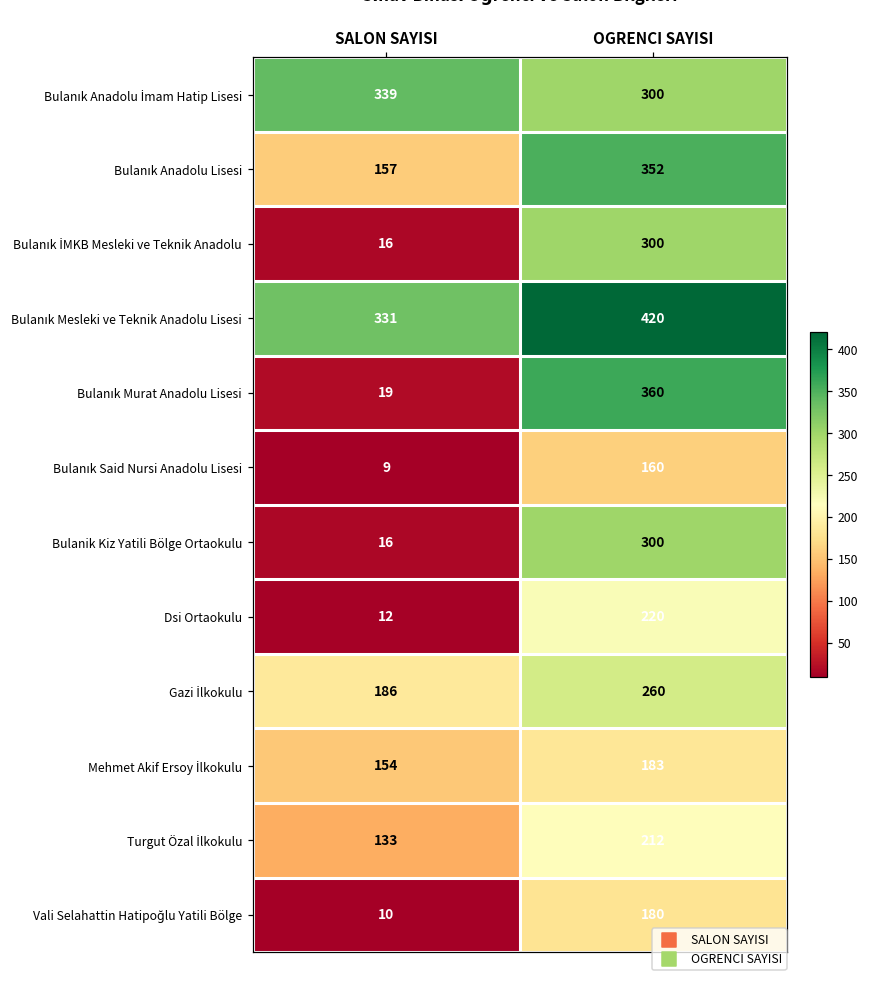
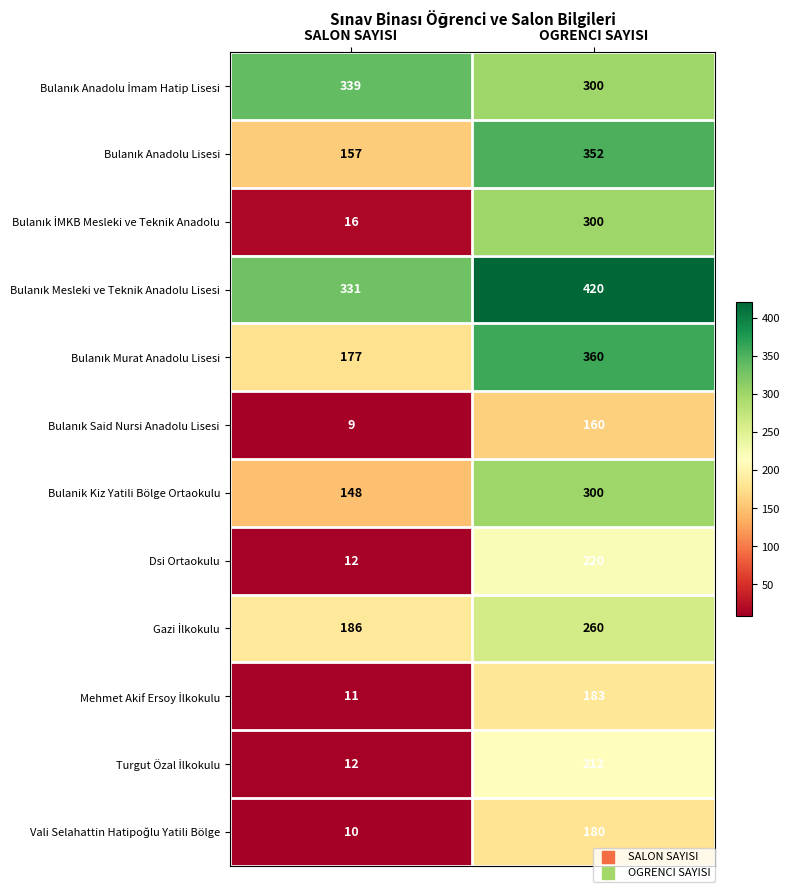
Bulanık Murat Anadolu Lisesi, SALON SAYISI: 19 -> 177
Bulanik Kiz Yatili Bölge Ortaokulu, SALON SAYISI: 16 -> 148
Mehmet Akif Ersoy İlkokulu, SALON SAYISI: 154 -> 11
Turgut Özal İlkokulu, SALON SAYISI: 133 -> 12
